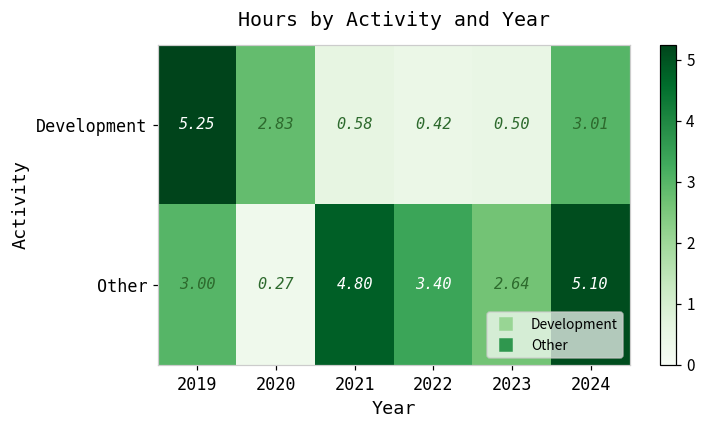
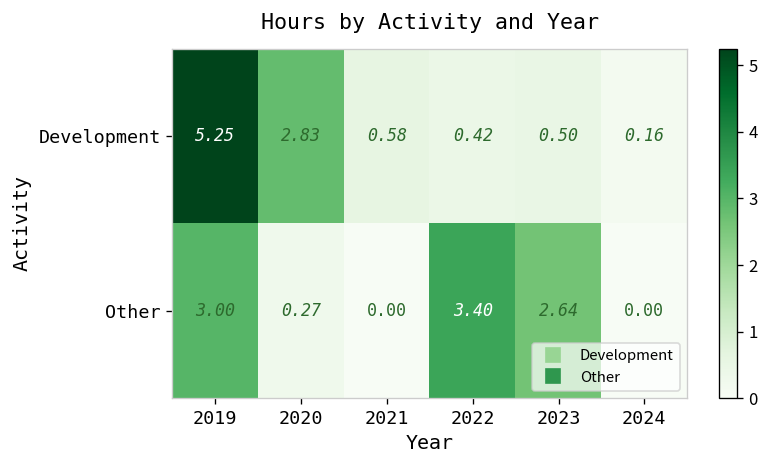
Development, 2024: 3.01 -> 0.16
Other, 2021: 4.80 -> 0.00
Other, 2024: 5.10 -> 0.00
